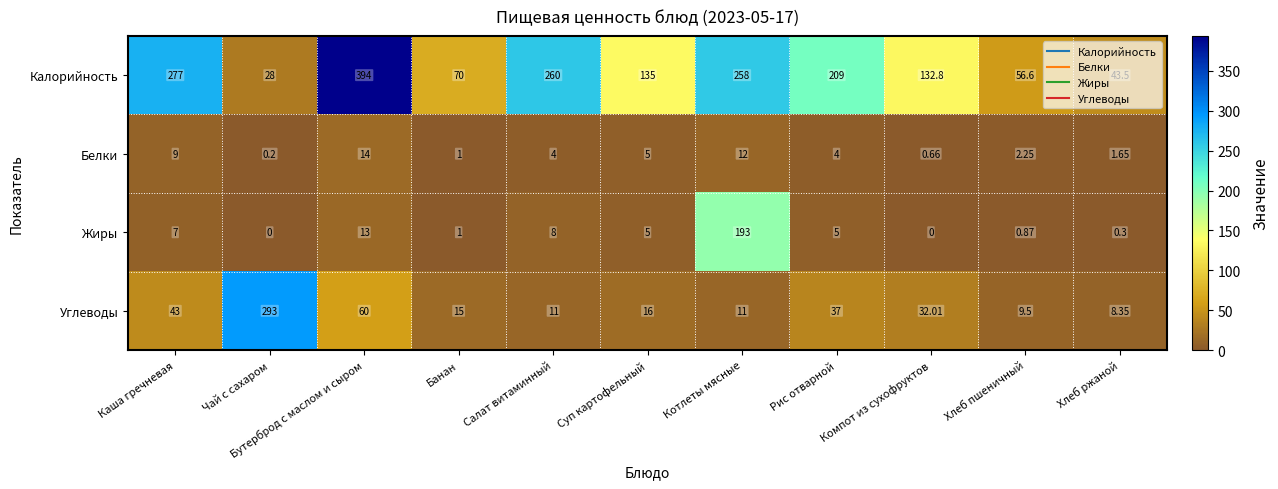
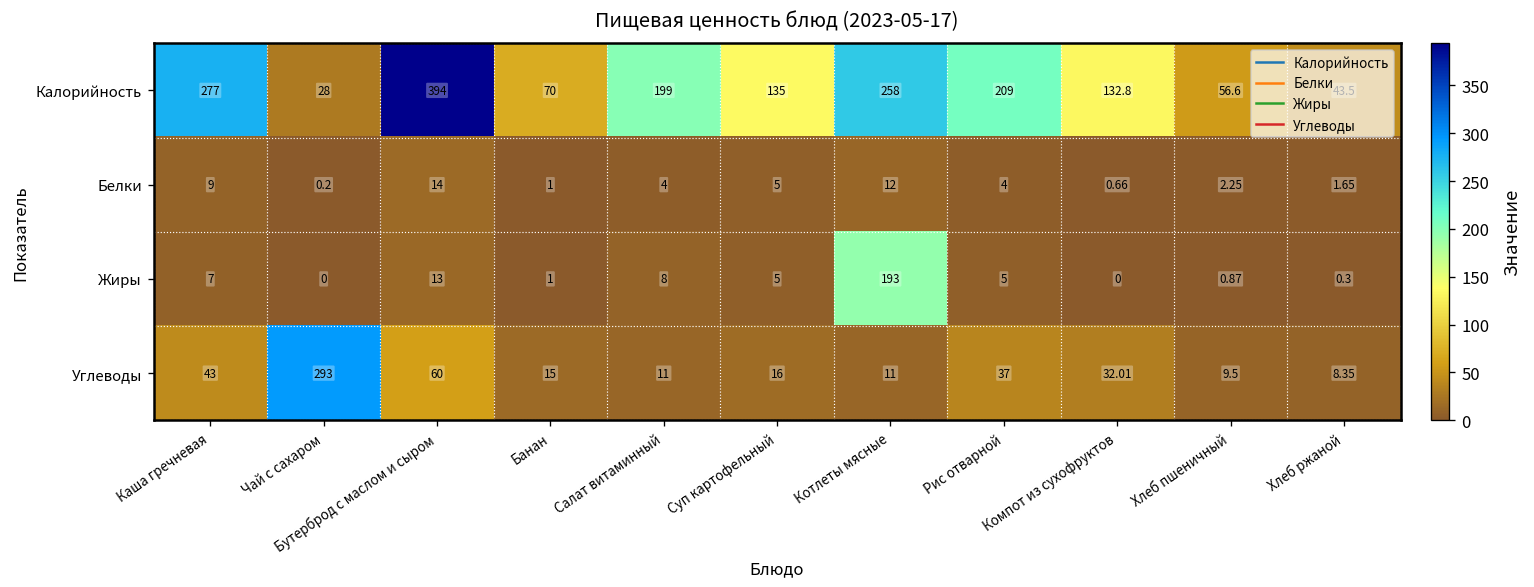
Калорийность, Салат витаминный: 260 -> 199
